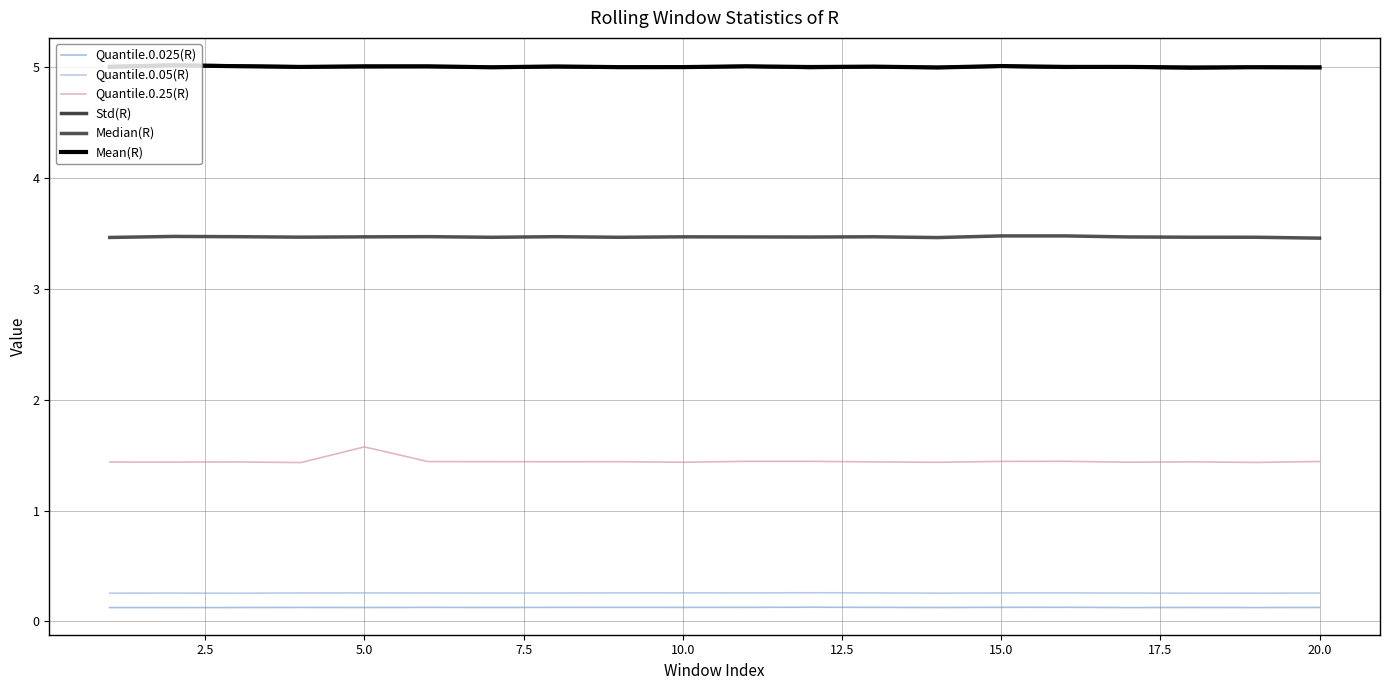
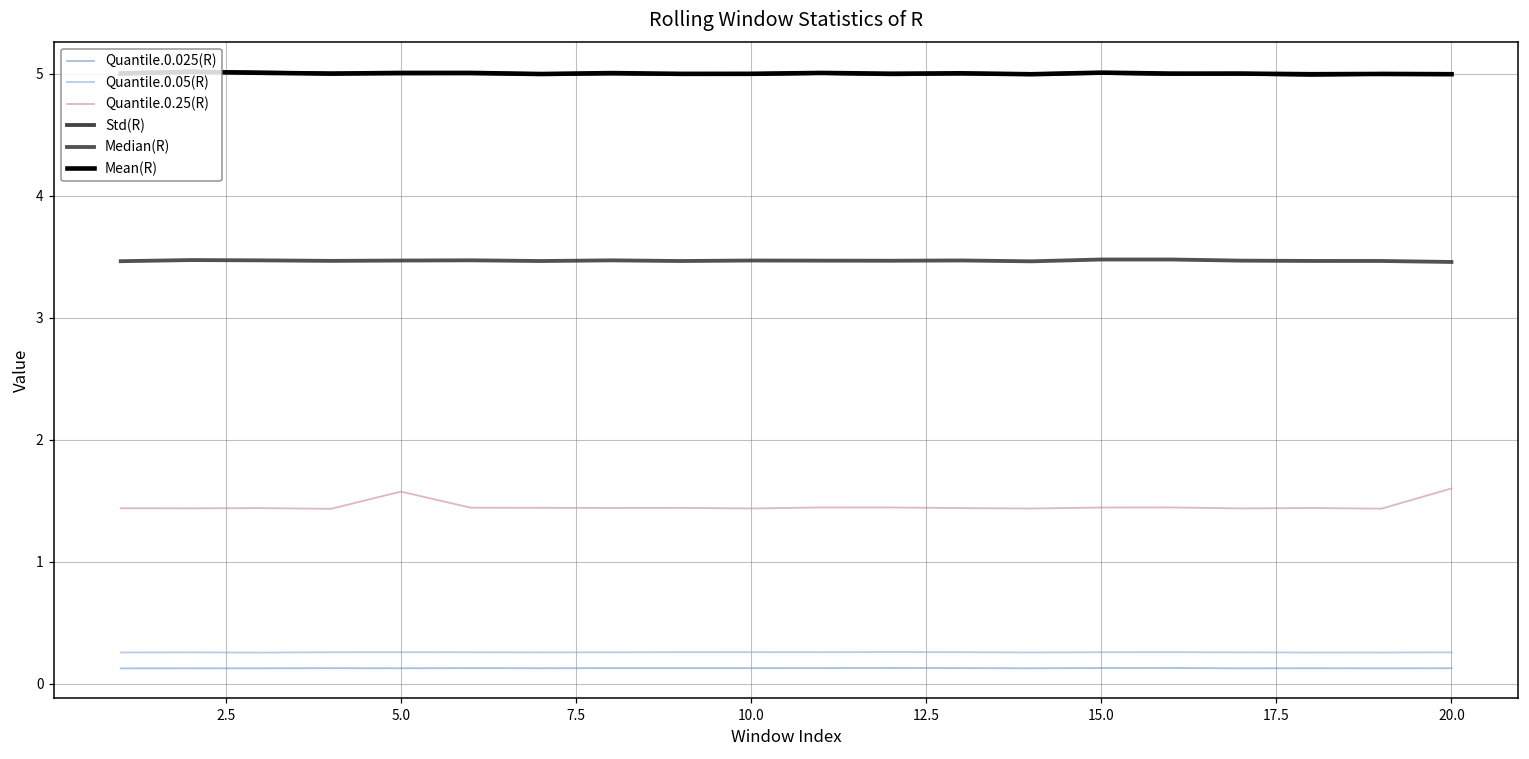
Quantile.0.25(R), 20.0: 1.44 -> 1.60
